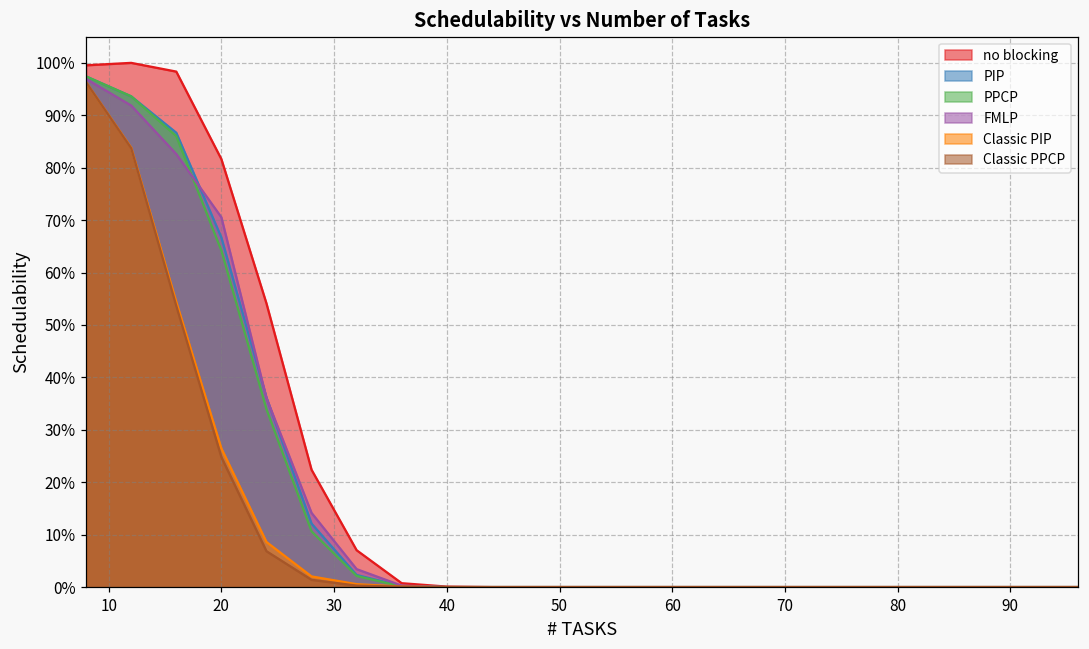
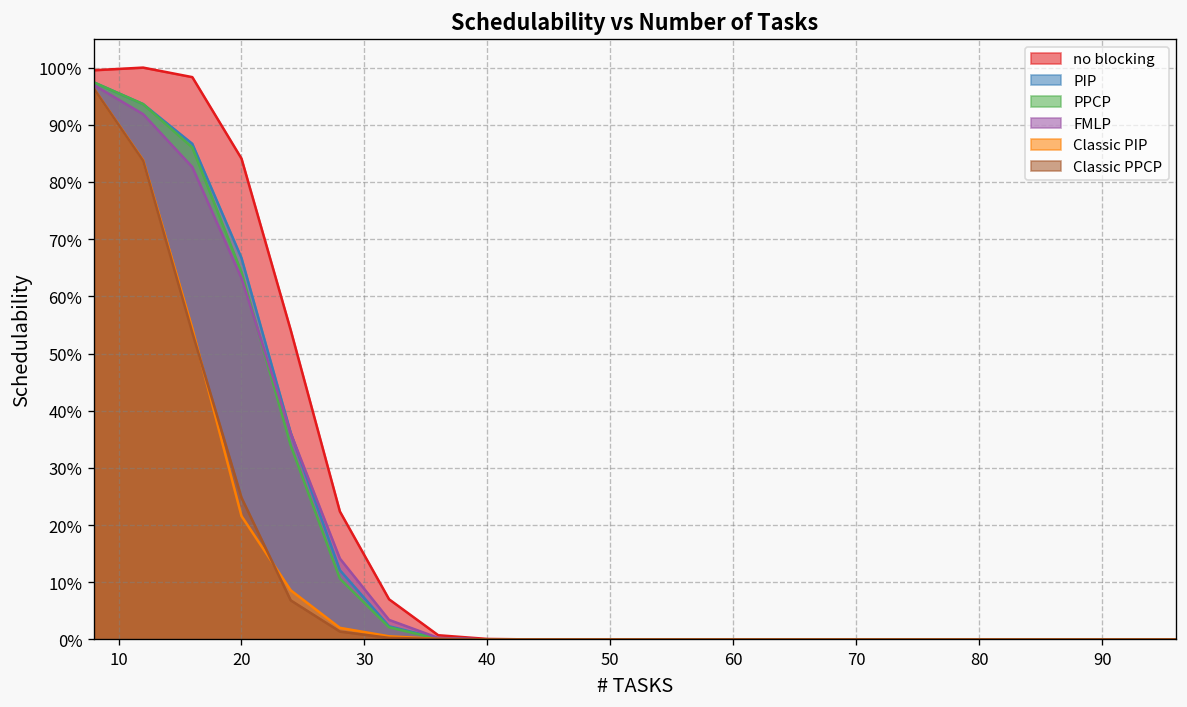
no blocking, 20: 82% -> 84%
FMLP, 20: 71% -> 63%
Classic PIP, 20: 26% -> 22%
